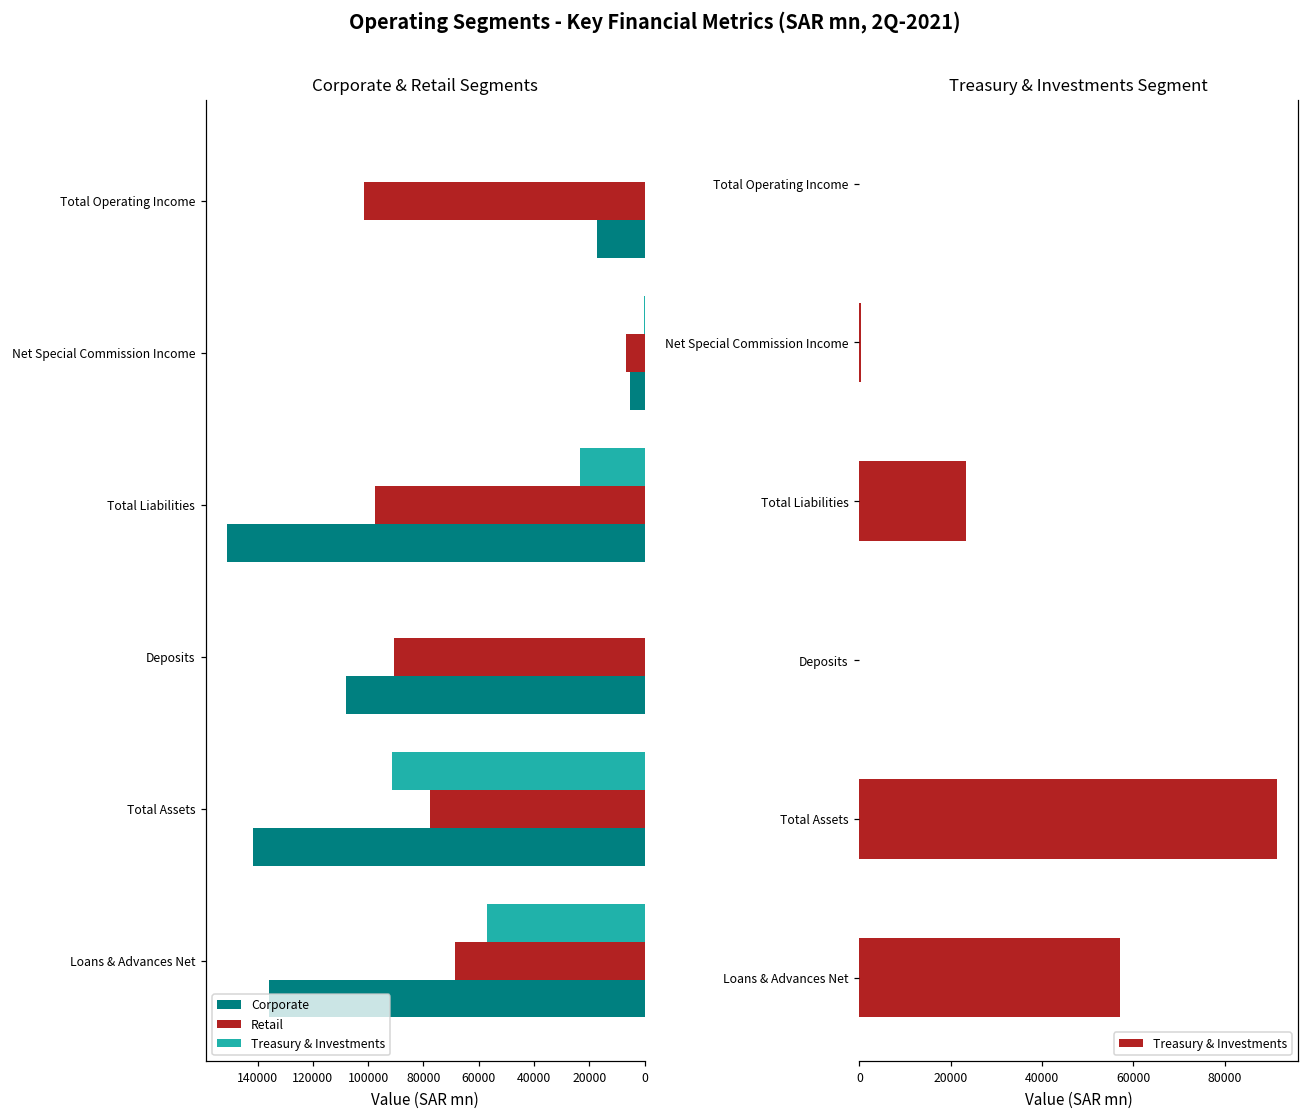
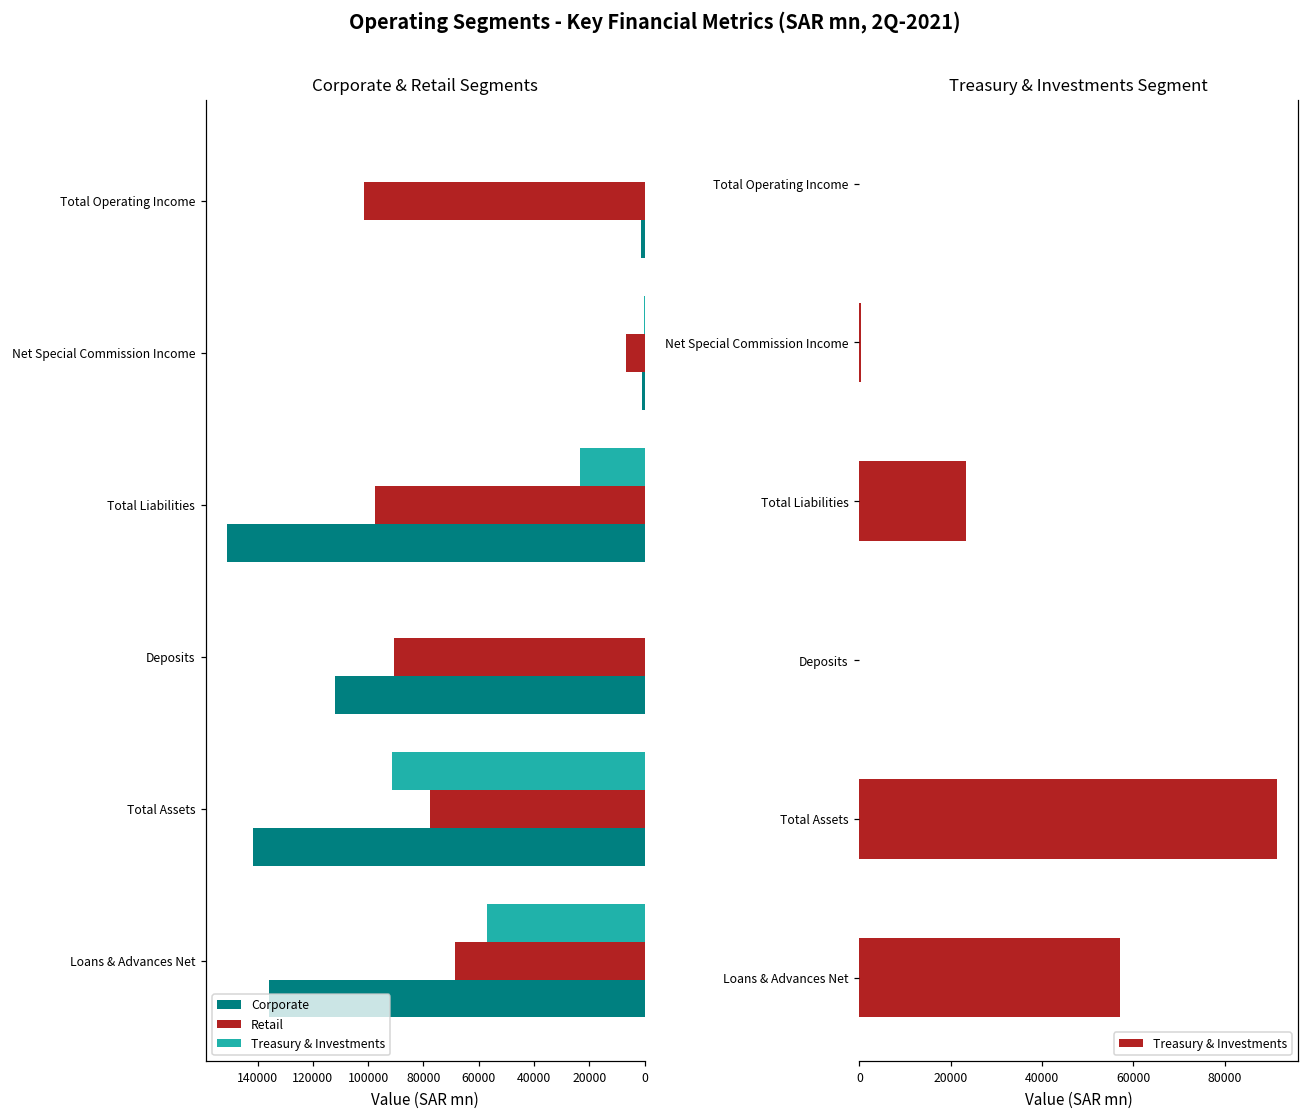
Corporate & Retail Segments, Corporate, Total Operating Income: 17000 -> 1000
Corporate & Retail Segments, Corporate, Net Special Commission Income: 5000 -> 1000
Corporate & Retail Segments, Corporate, Deposits: 108000 -> 112000
